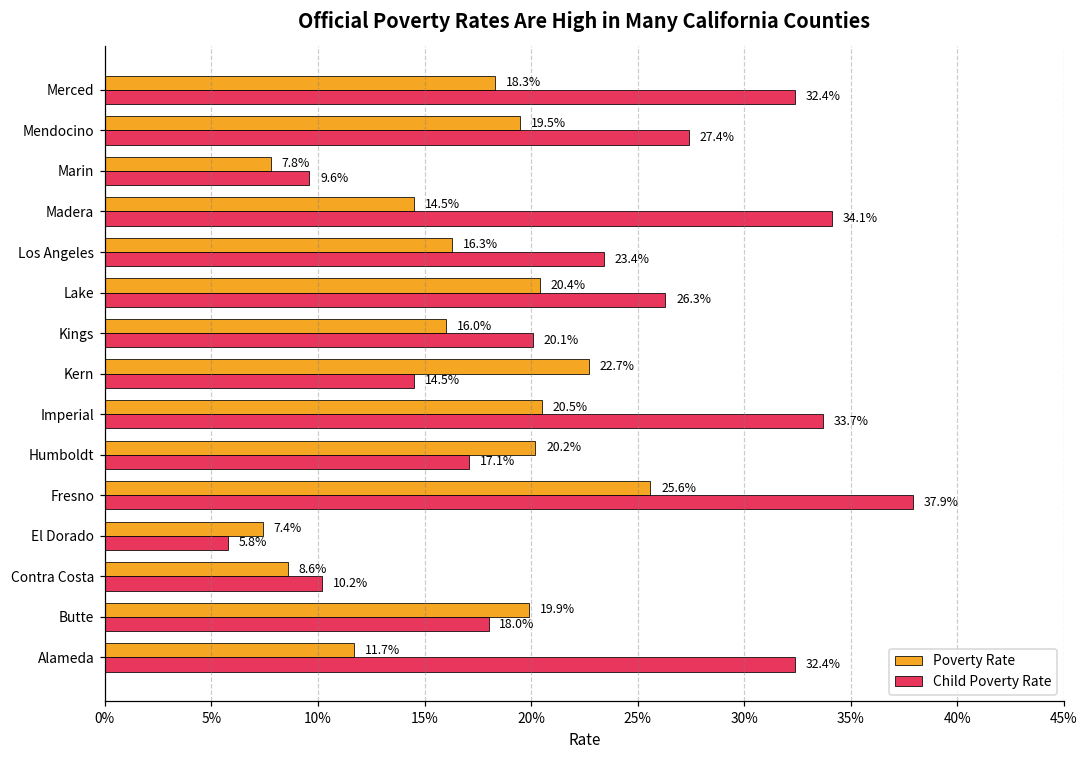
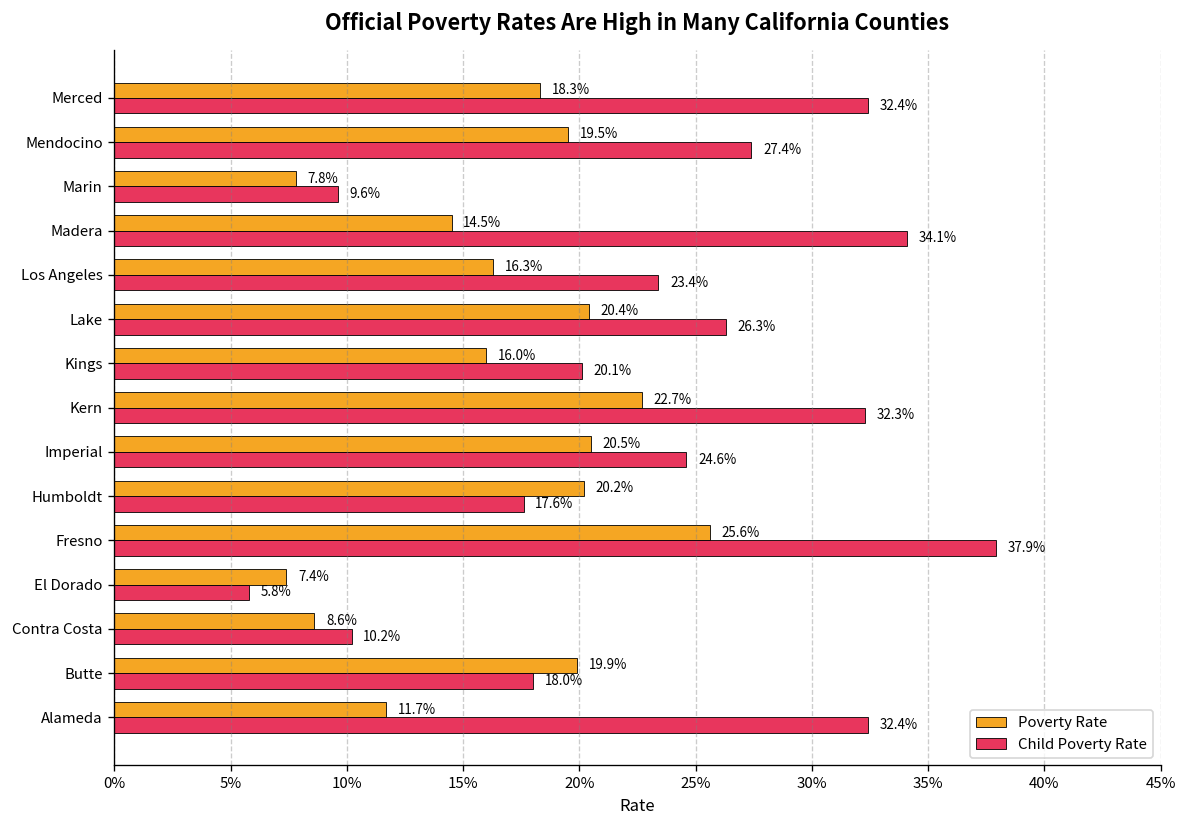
Child Poverty Rate, Kern: 14.5% -> 32.3%
Child Poverty Rate, Imperial: 33.7% -> 24.6%
Child Poverty Rate, Humboldt: 17.1% -> 17.6%
